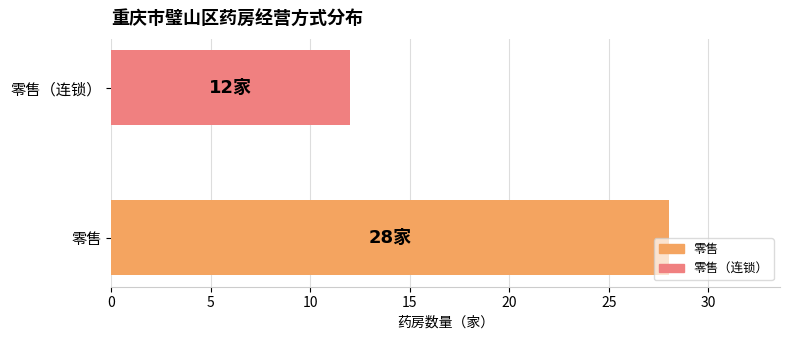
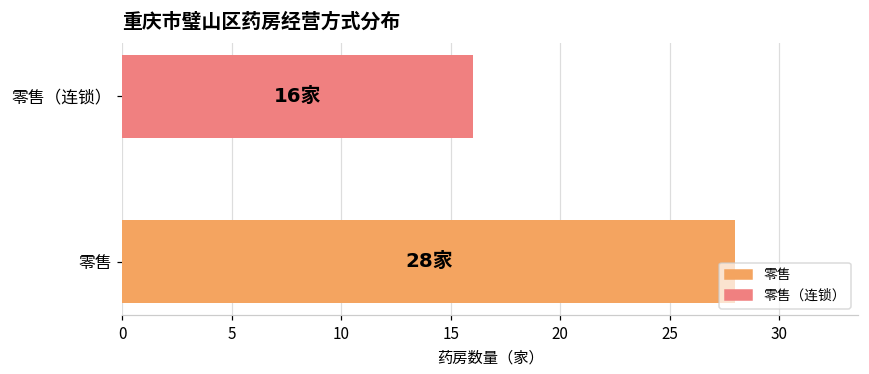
零售（连锁）: 12家 -> 16家
